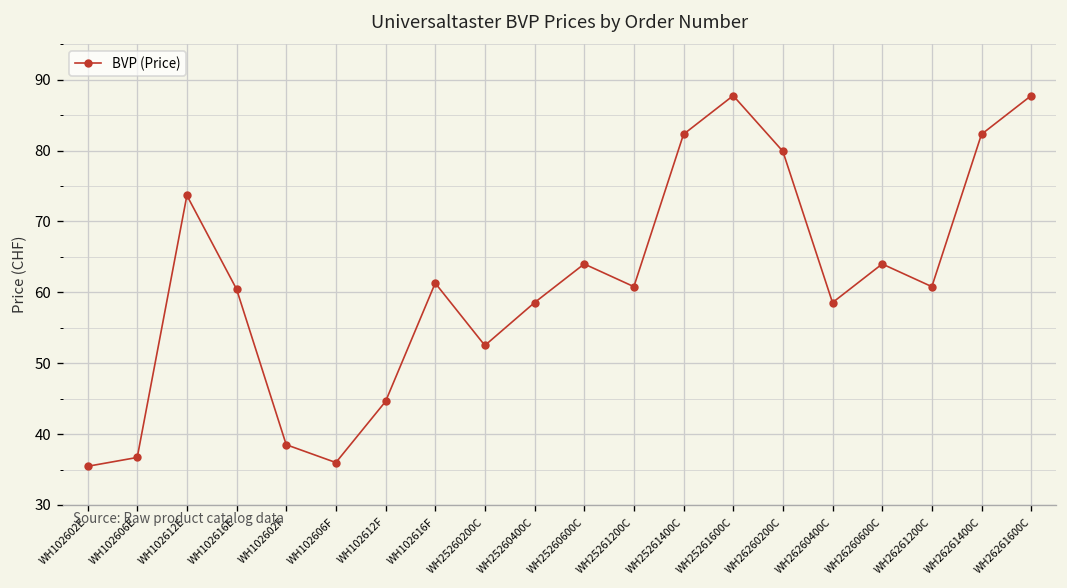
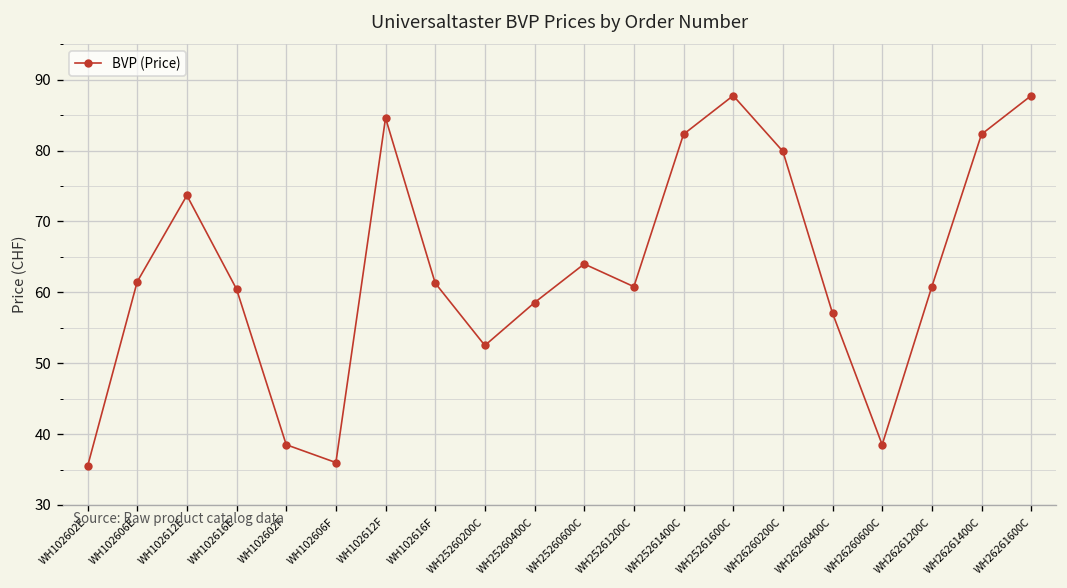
WH102606E: 37 -> 62
WH102612F: 45 -> 85
WH26260400C: 59 -> 57
WH26260600C: 64 -> 39
